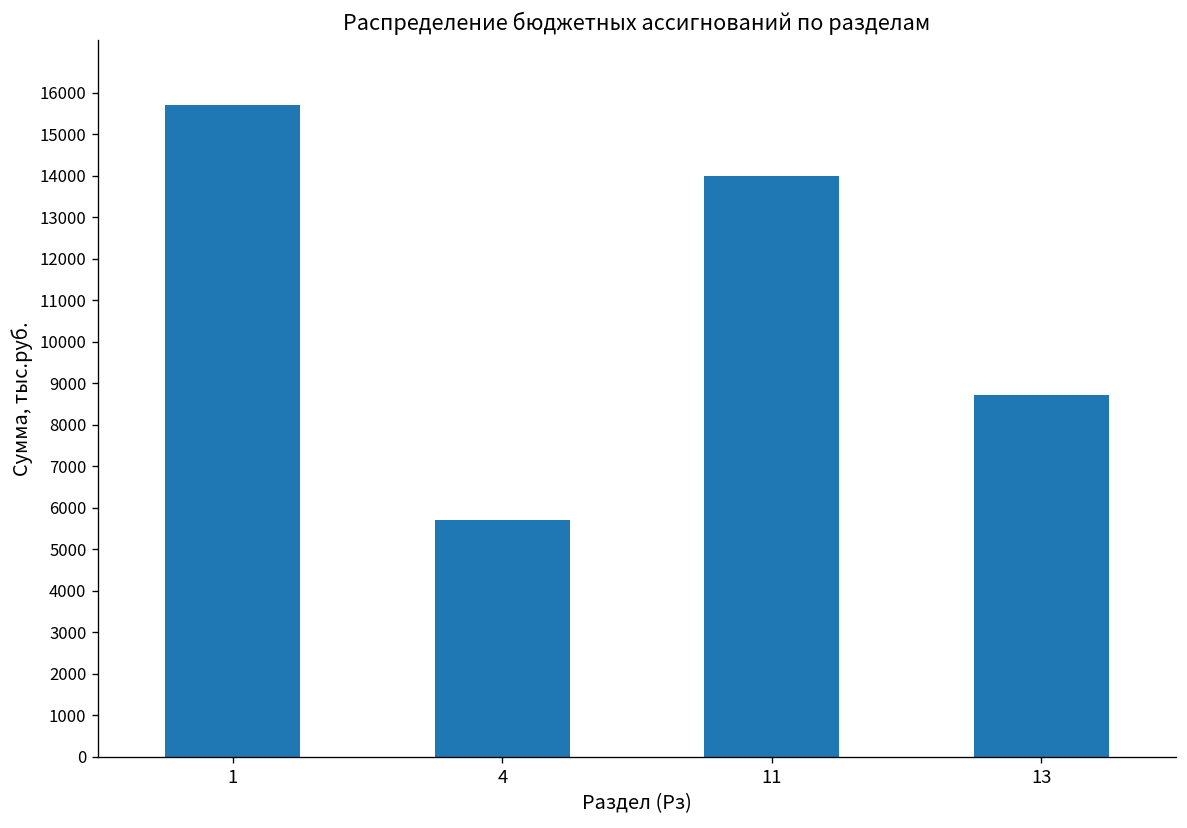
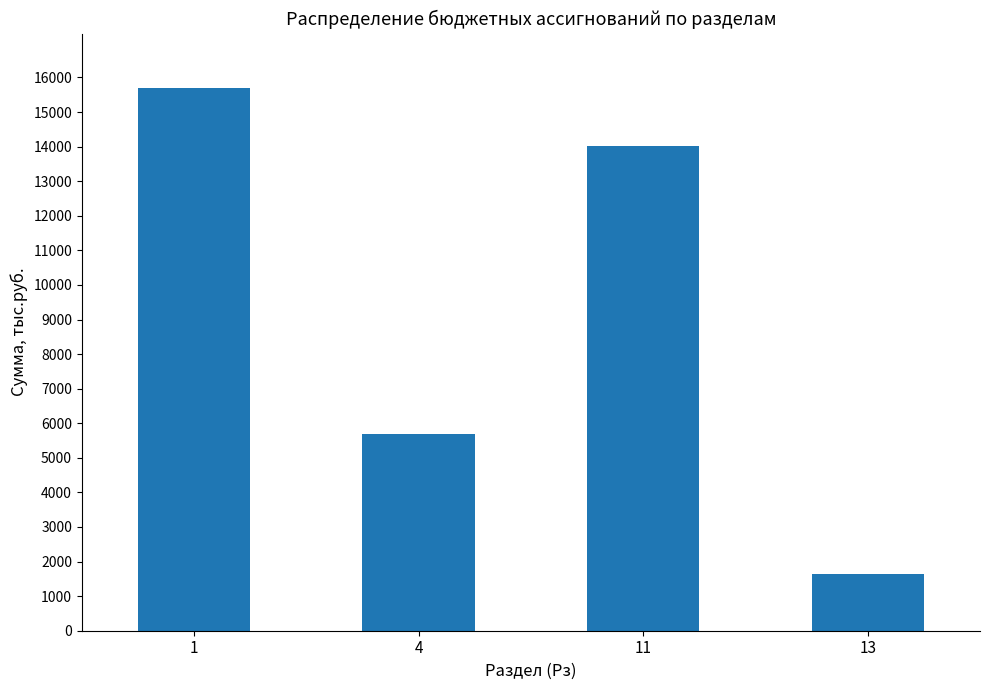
13: 8700 -> 1600
